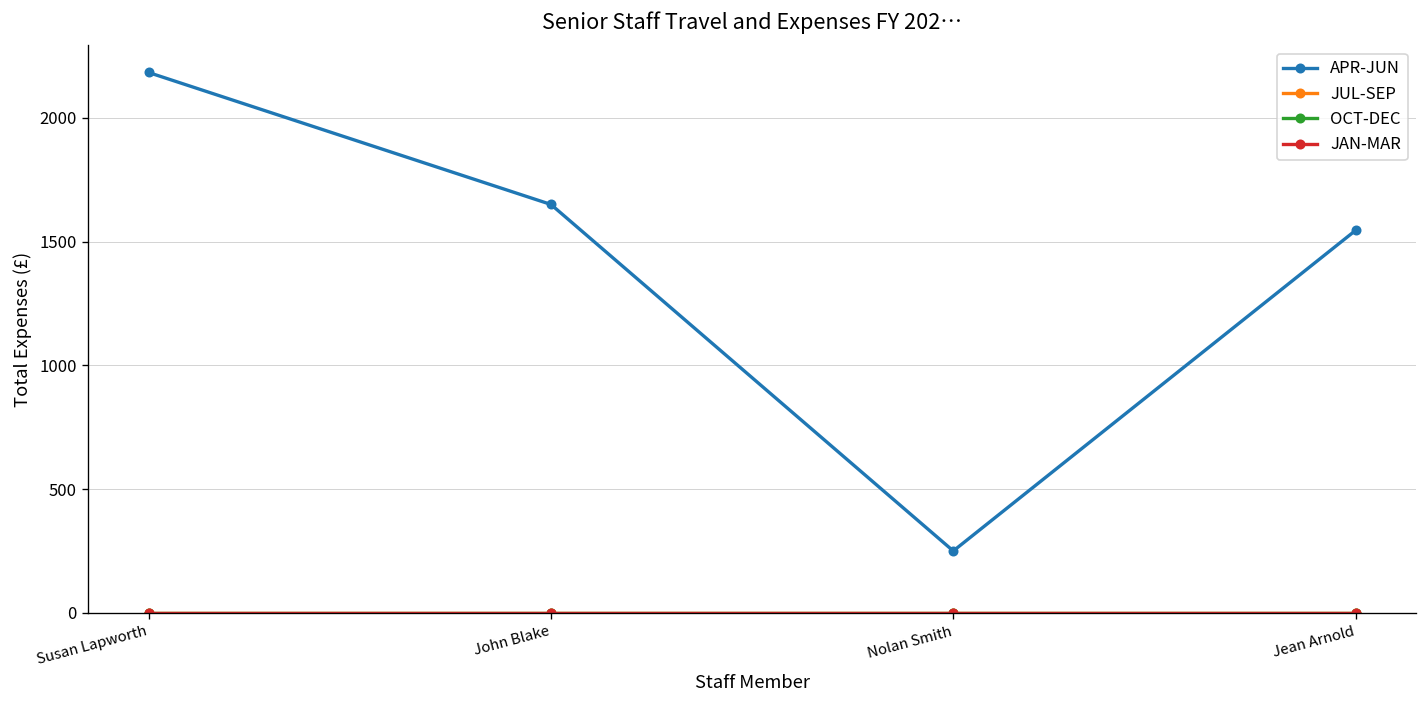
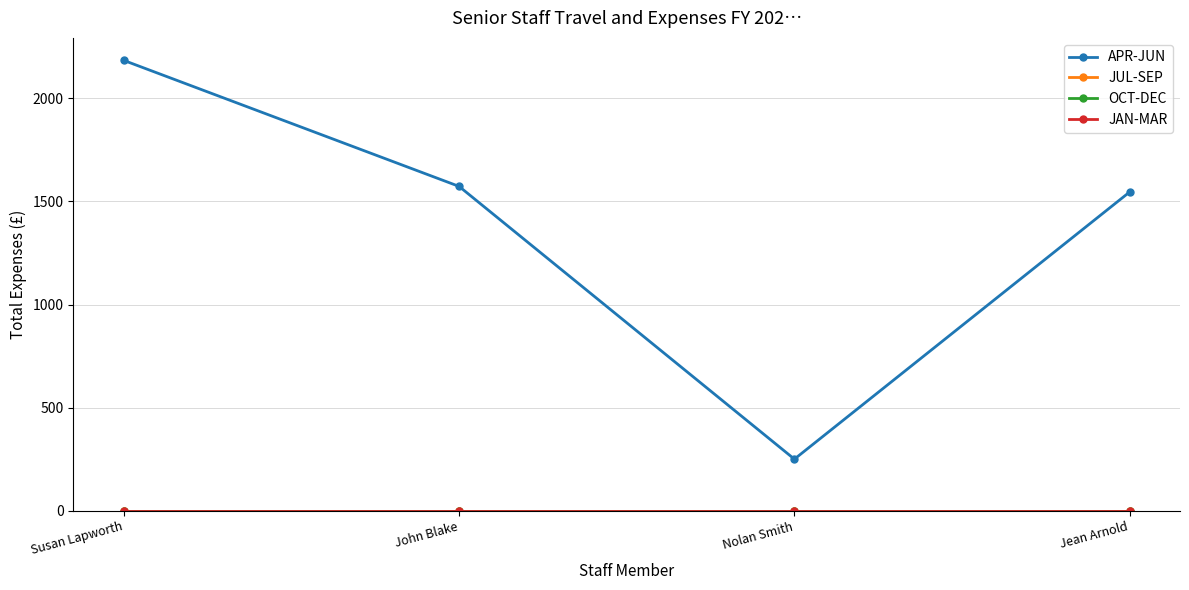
APR-JUN, John Blake: 1650 -> 1570
